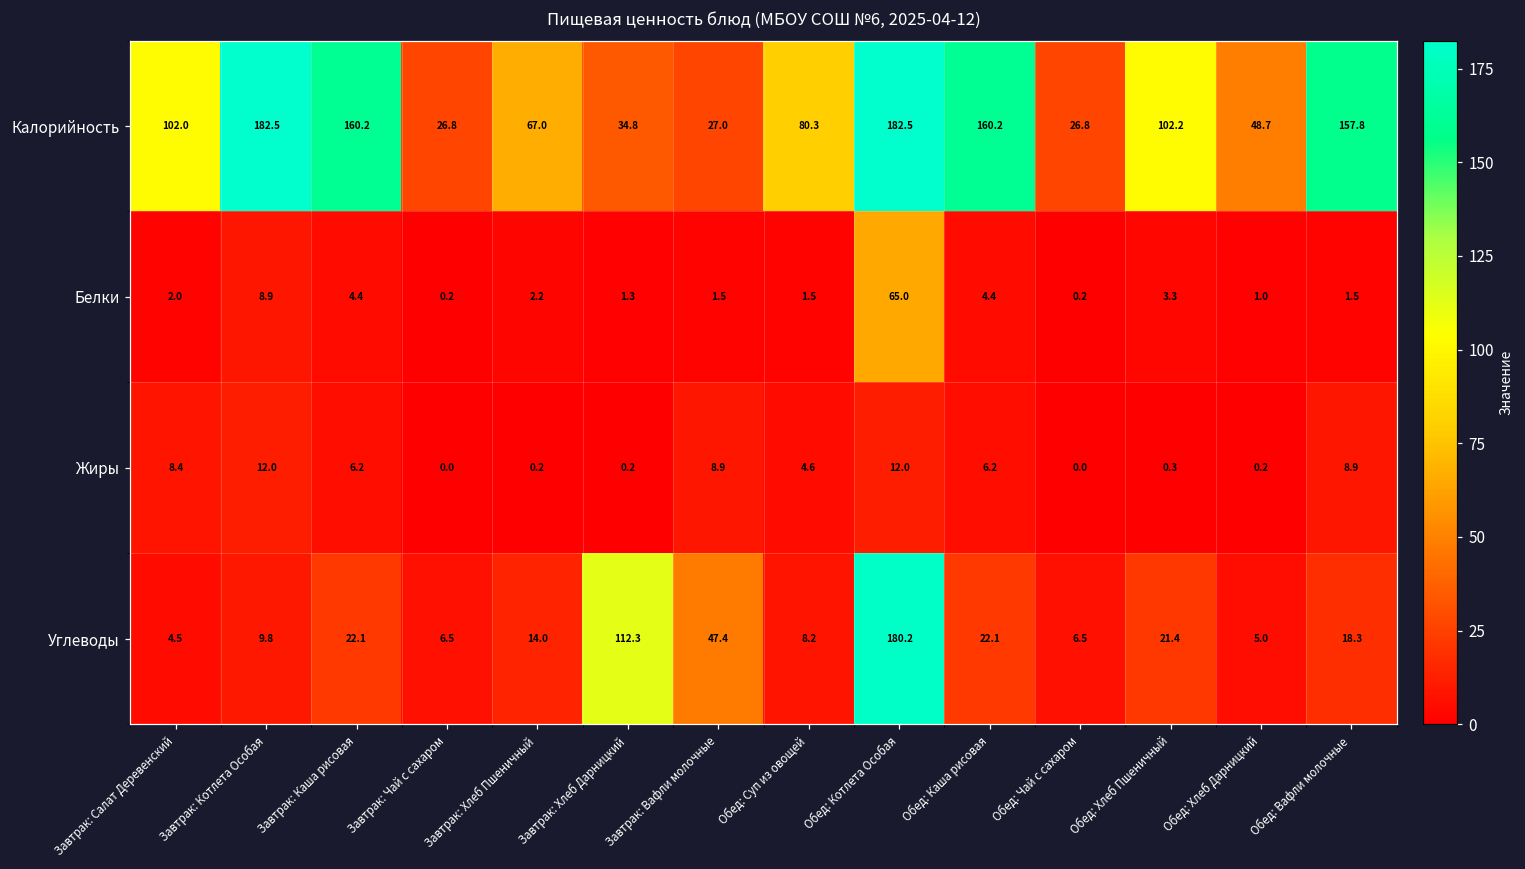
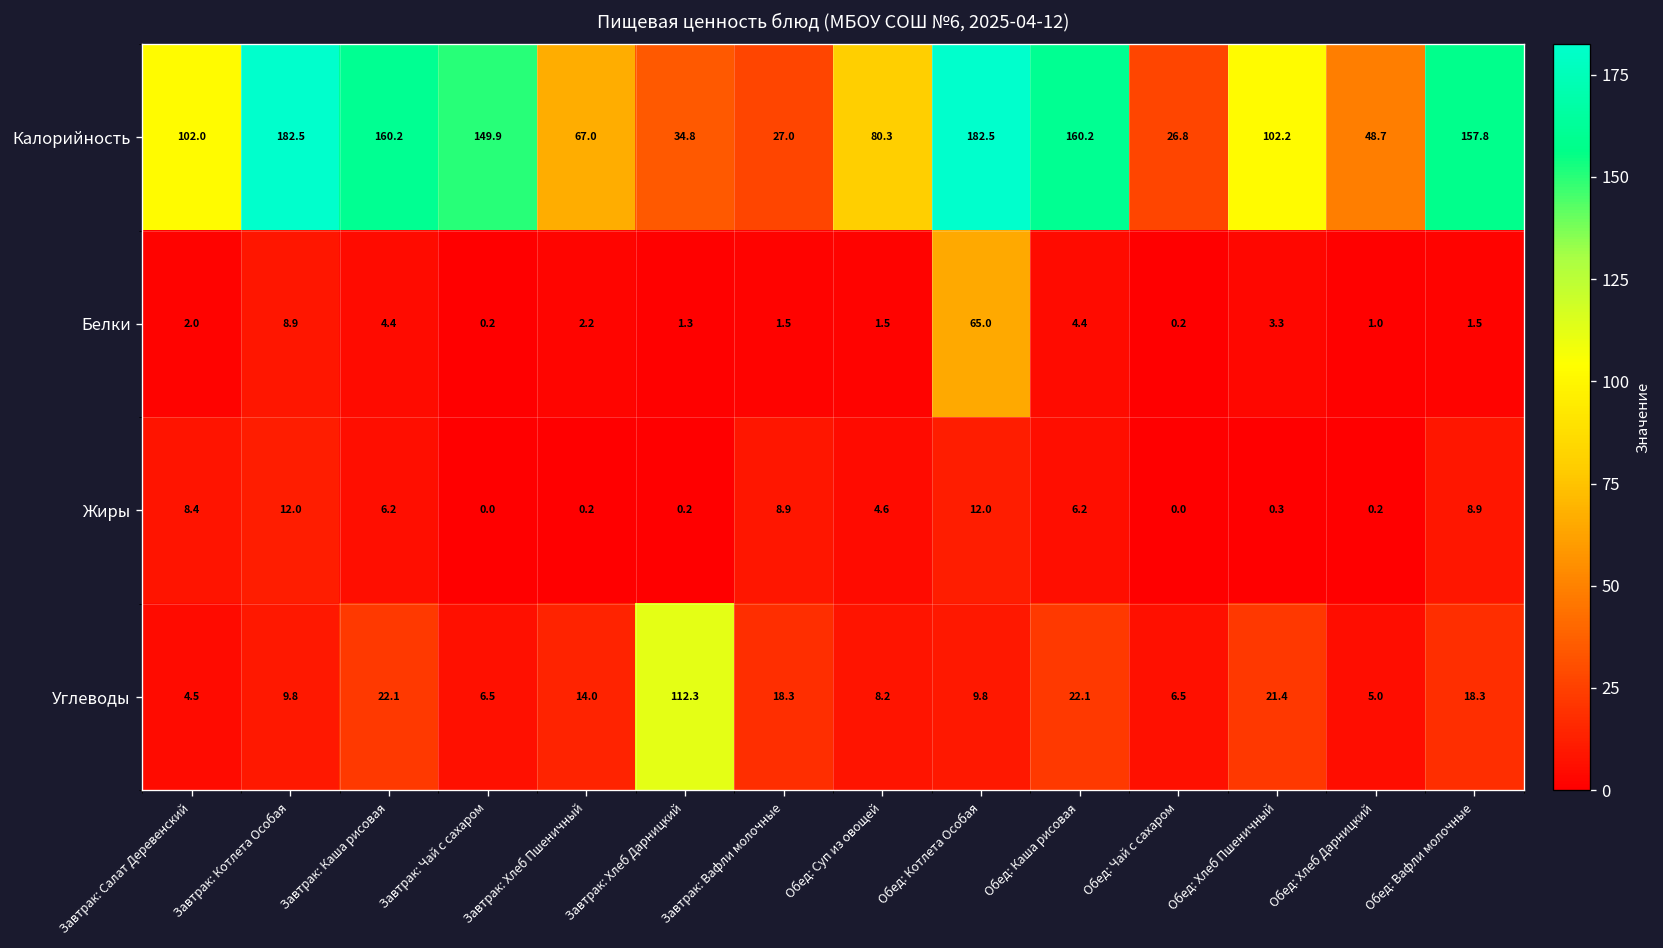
Калорийность, Завтрак: Чай с сахаром: 26.8 -> 149.9
Углеводы, Завтрак: Вафли молочные: 47.4 -> 18.3
Углеводы, Обед: Котлета Особая: 180.2 -> 9.8
